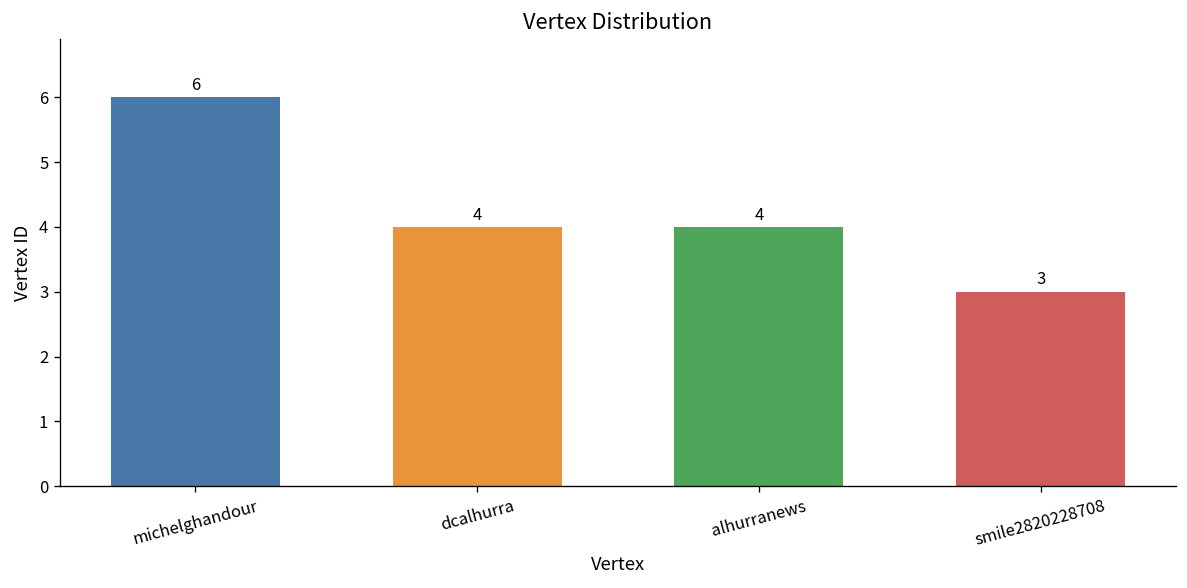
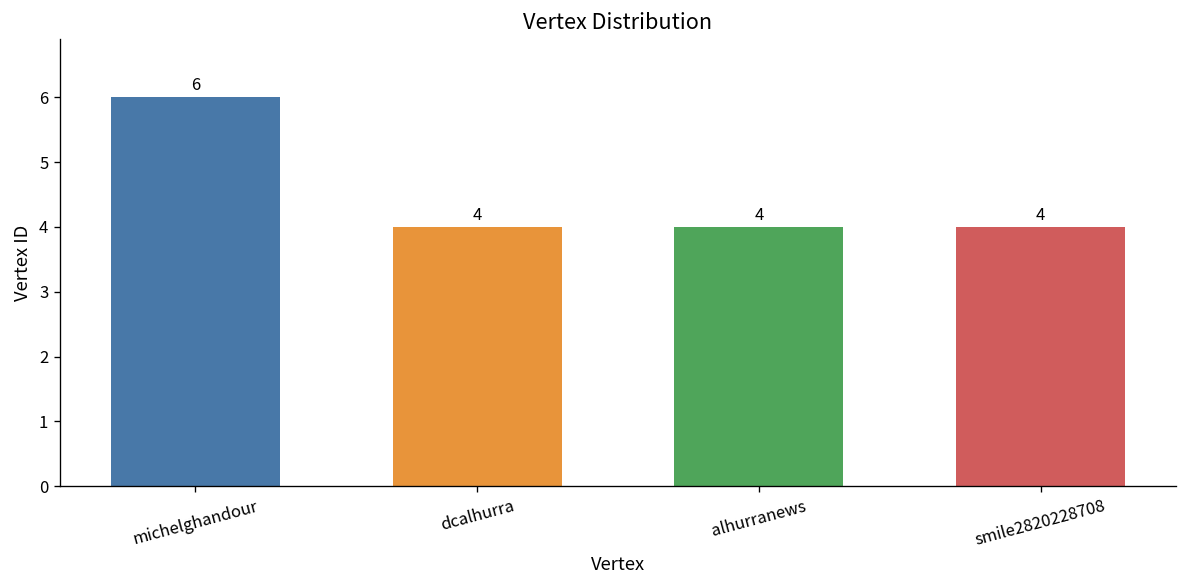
smile2820228708: 3 -> 4
